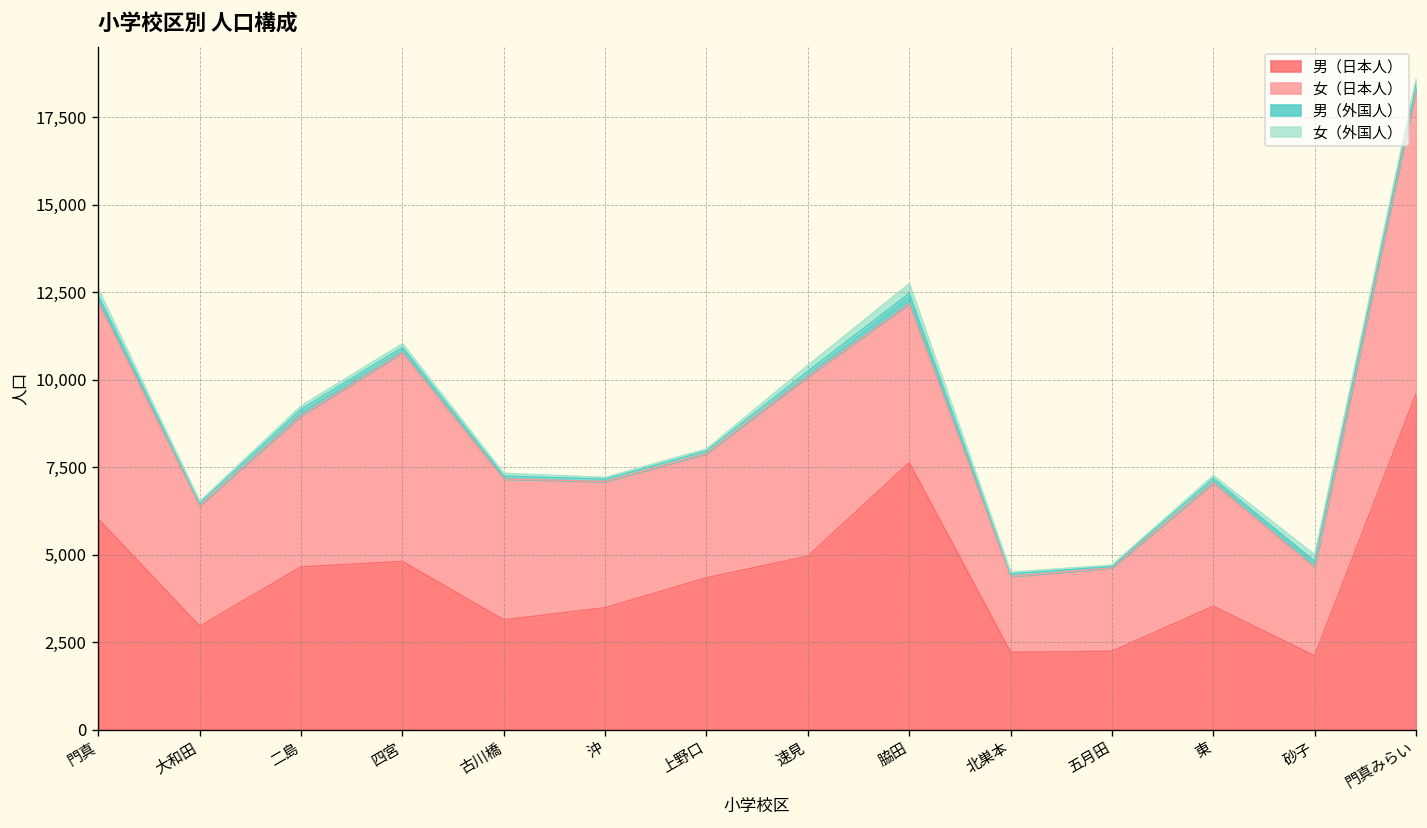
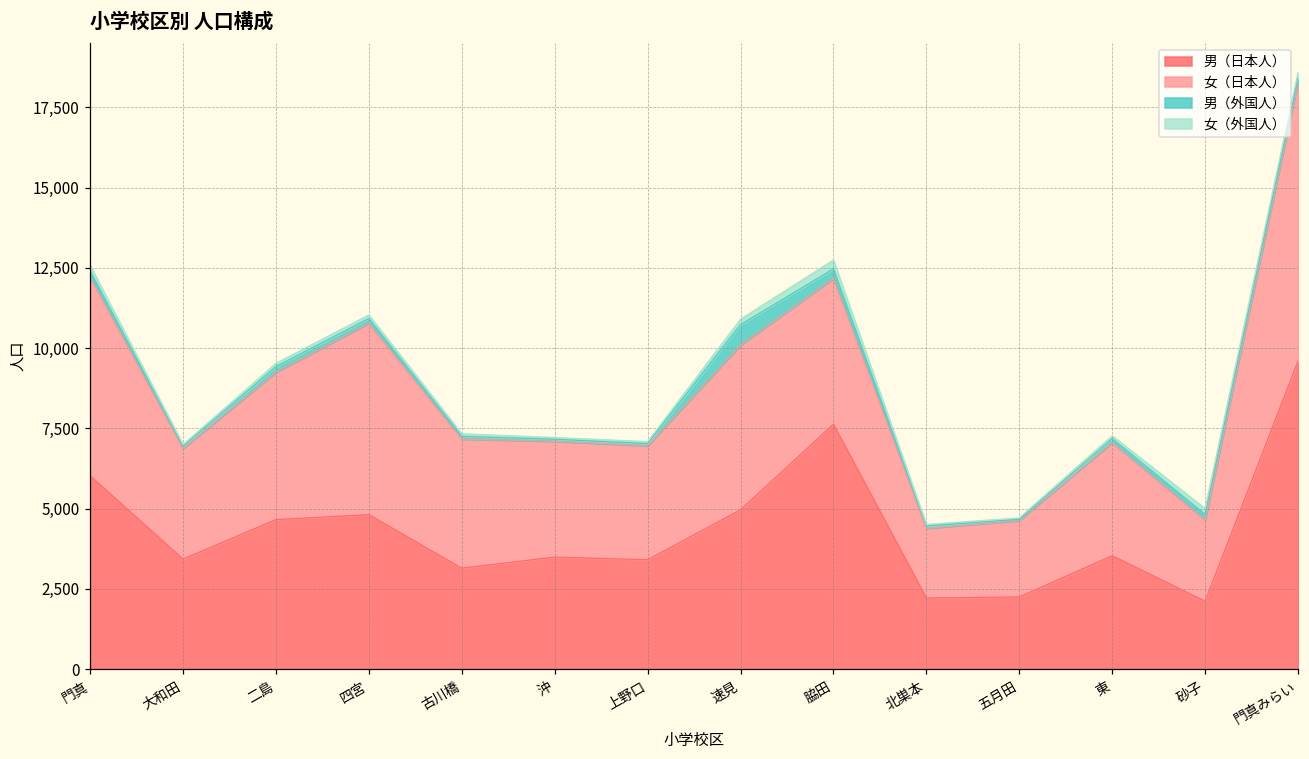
男（日本人）, 大和田: 3,000 -> 3,400
女（日本人）, 二島: 4,300 -> 4,600
男（日本人）, 上野口: 4,300 -> 3,400
男（外国人）, 速見: 200 -> 600
